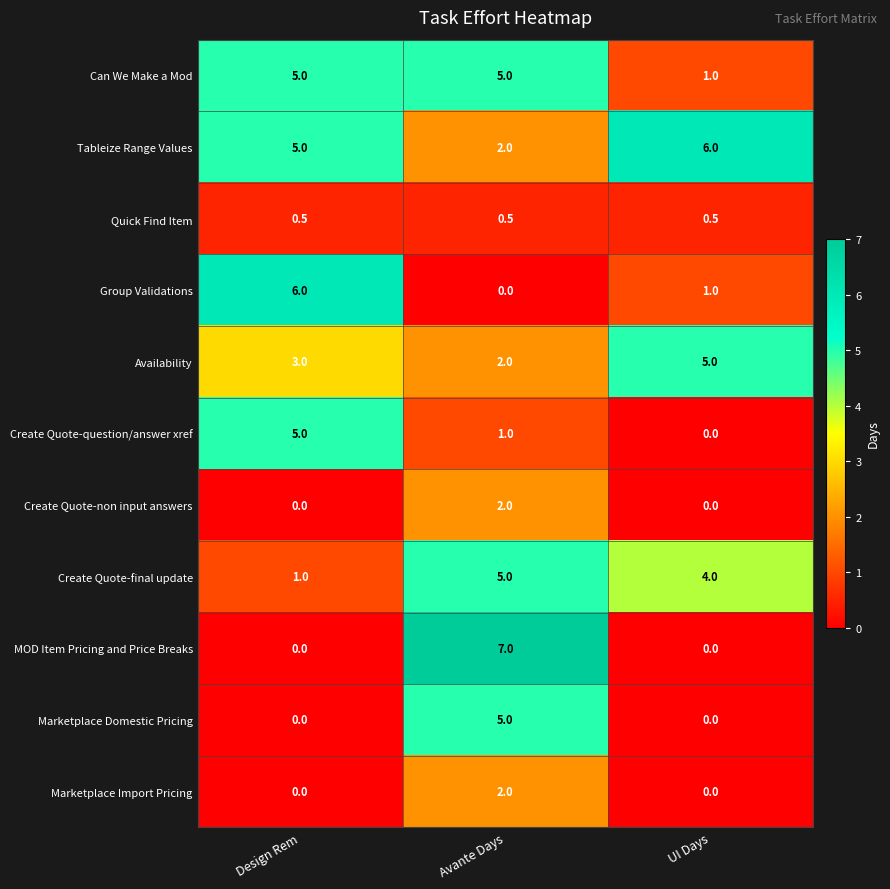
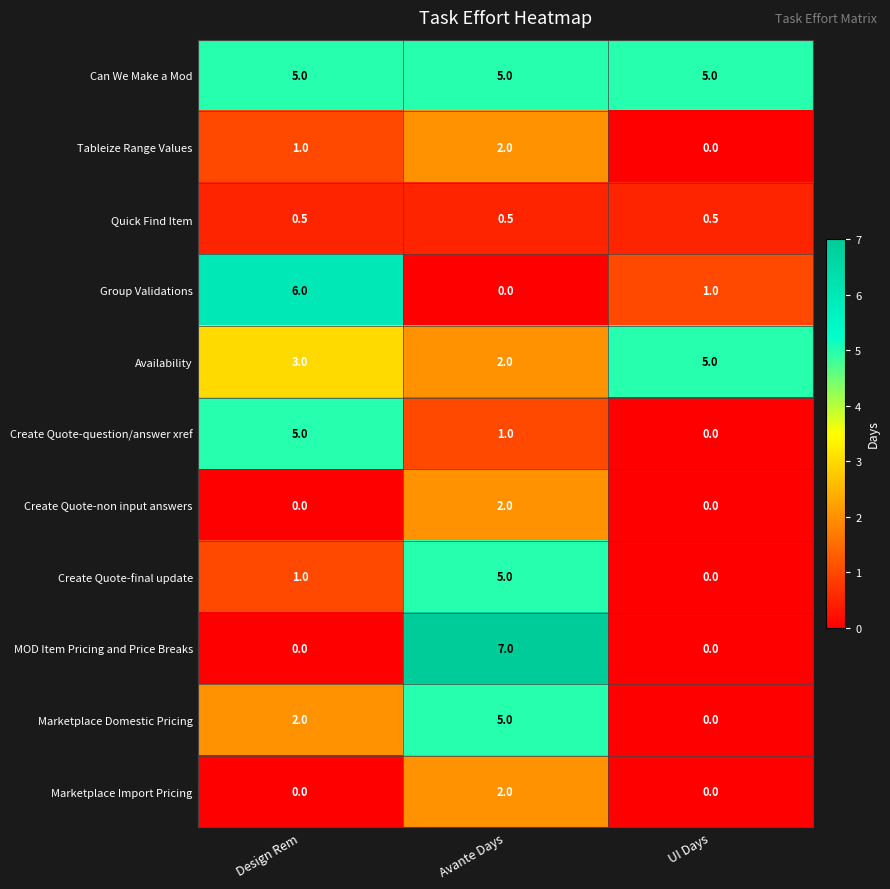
Can We Make a Mod, UI Days: 1.0 -> 5.0
Tableize Range Values, Design Rem: 5.0 -> 1.0
Tableize Range Values, UI Days: 6.0 -> 0.0
Create Quote-final update, UI Days: 4.0 -> 0.0
Marketplace Domestic Pricing, Design Rem: 0.0 -> 2.0
